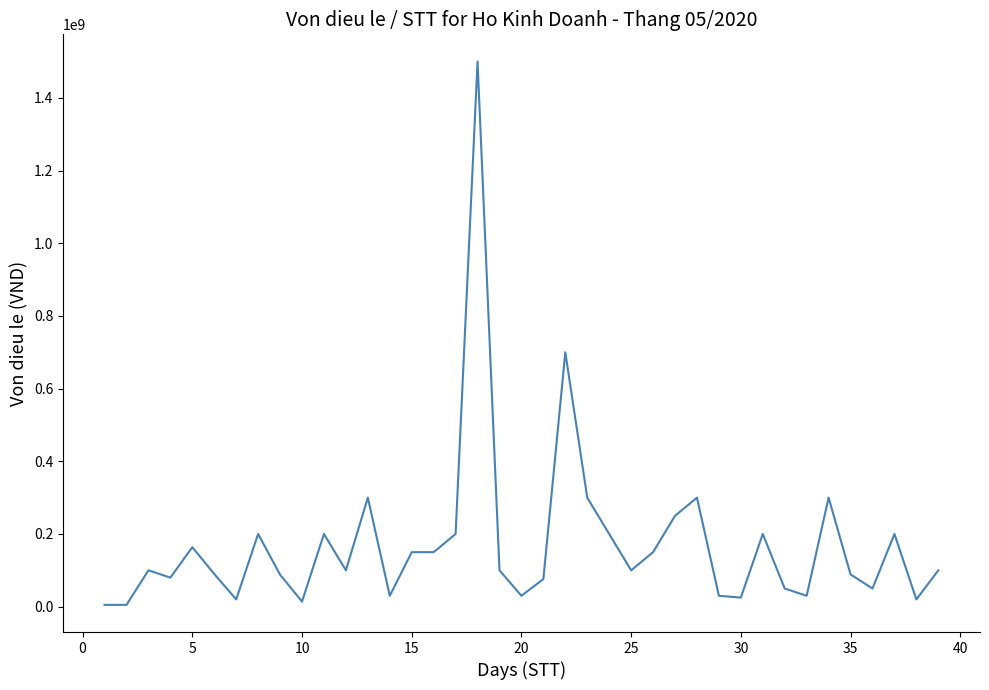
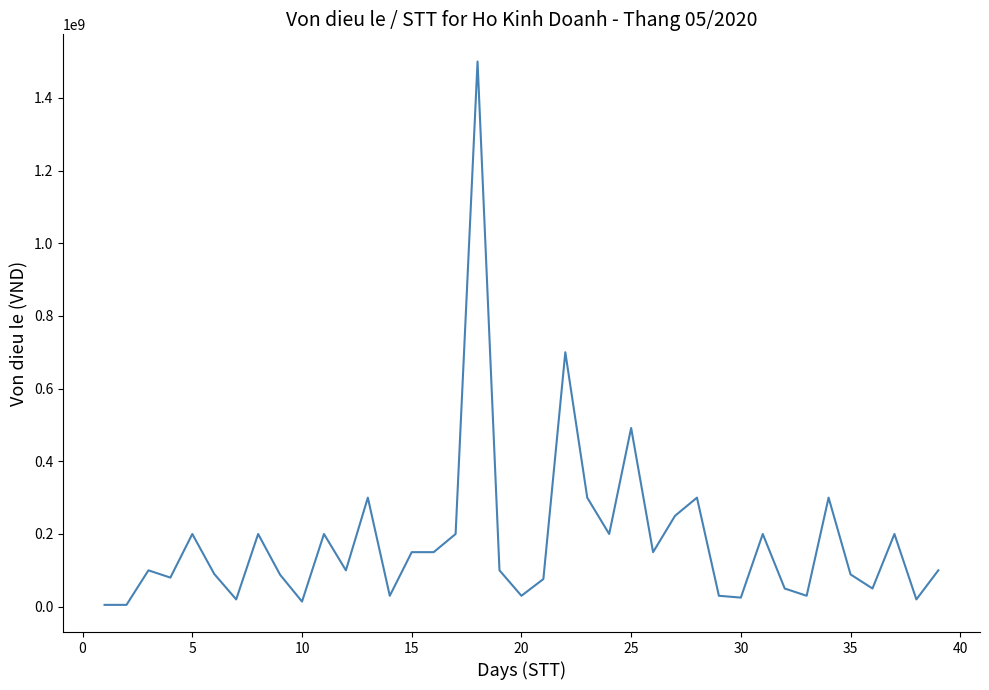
5: 160000000 -> 200000000
25: 100000000 -> 490000000
